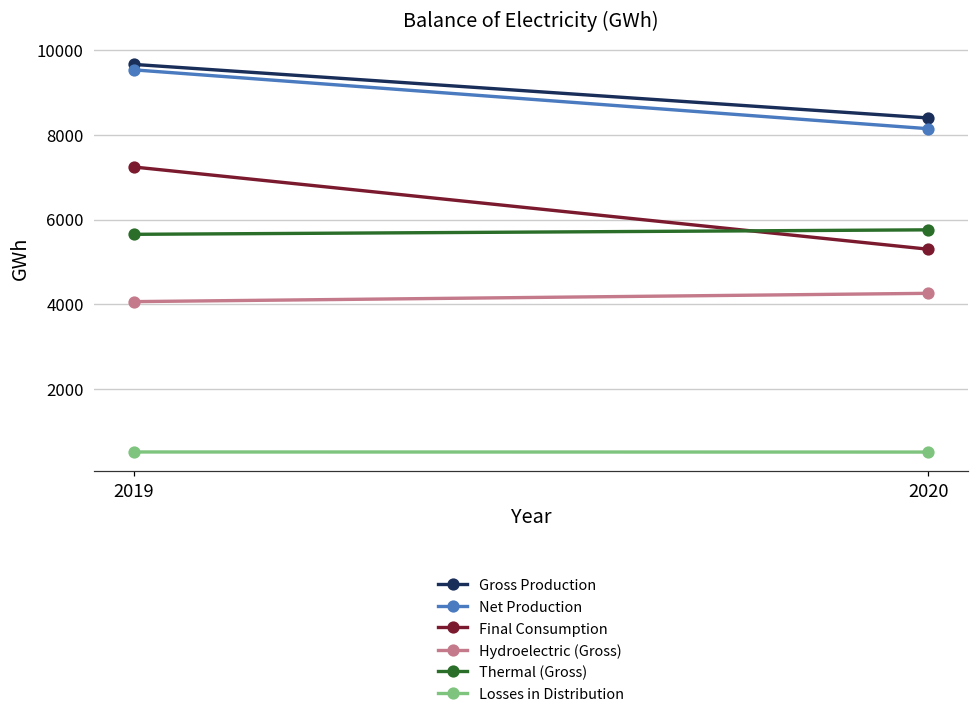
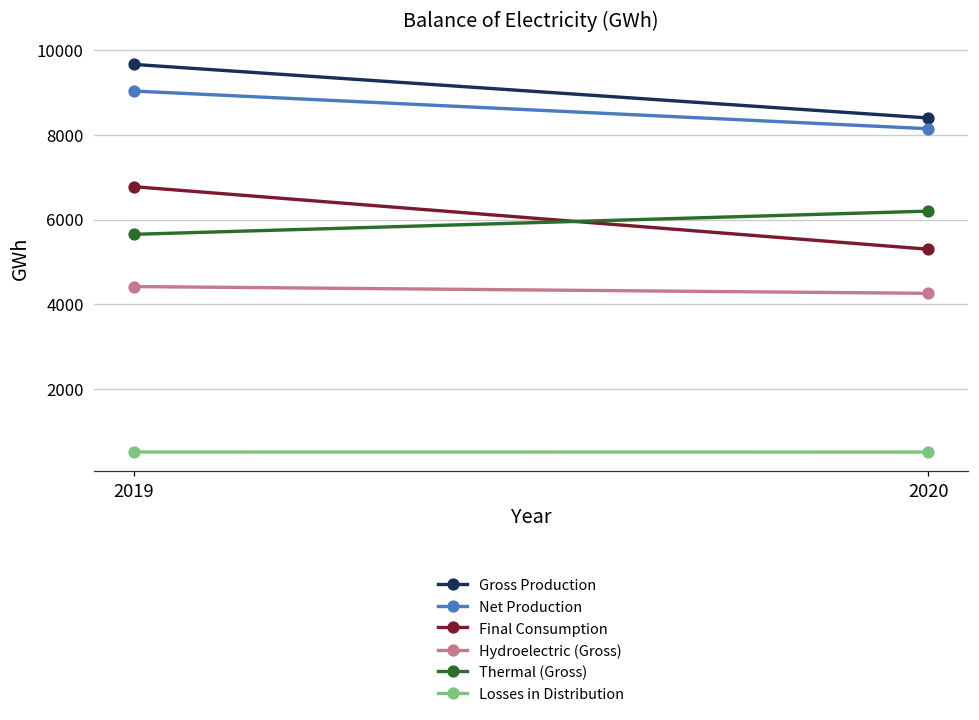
Net Production, 2019: 9500 -> 9000
Final Consumption, 2019: 7200 -> 6800
Hydroelectric (Gross), 2019: 4100 -> 4400
Thermal (Gross), 2020: 5800 -> 6200
